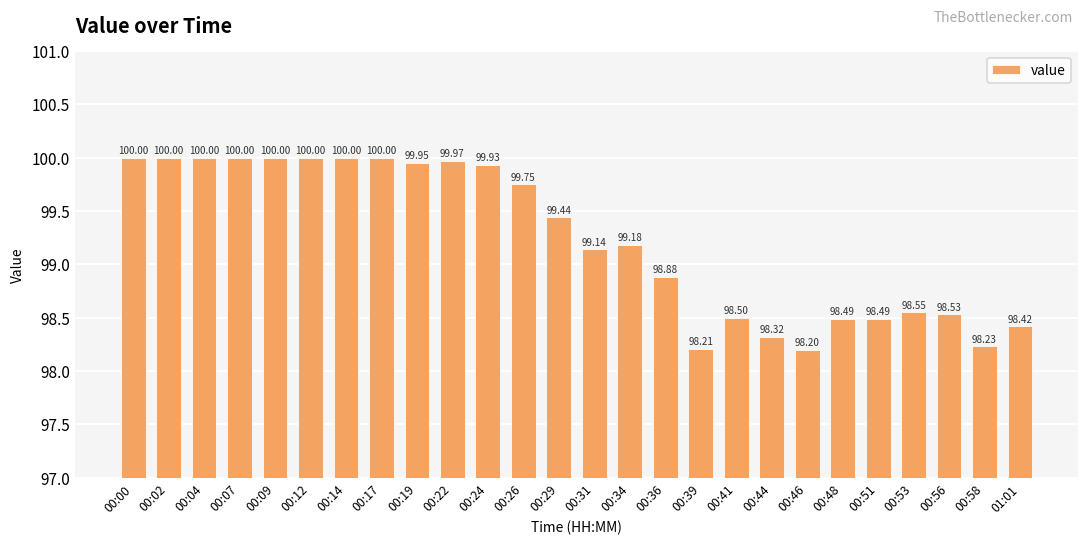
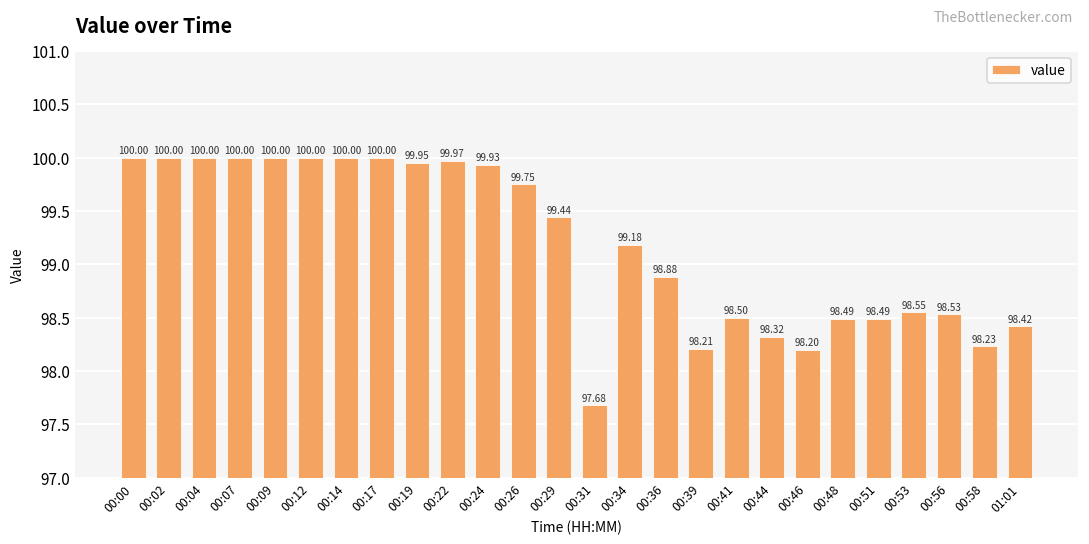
00:31: 99.14 -> 97.68
